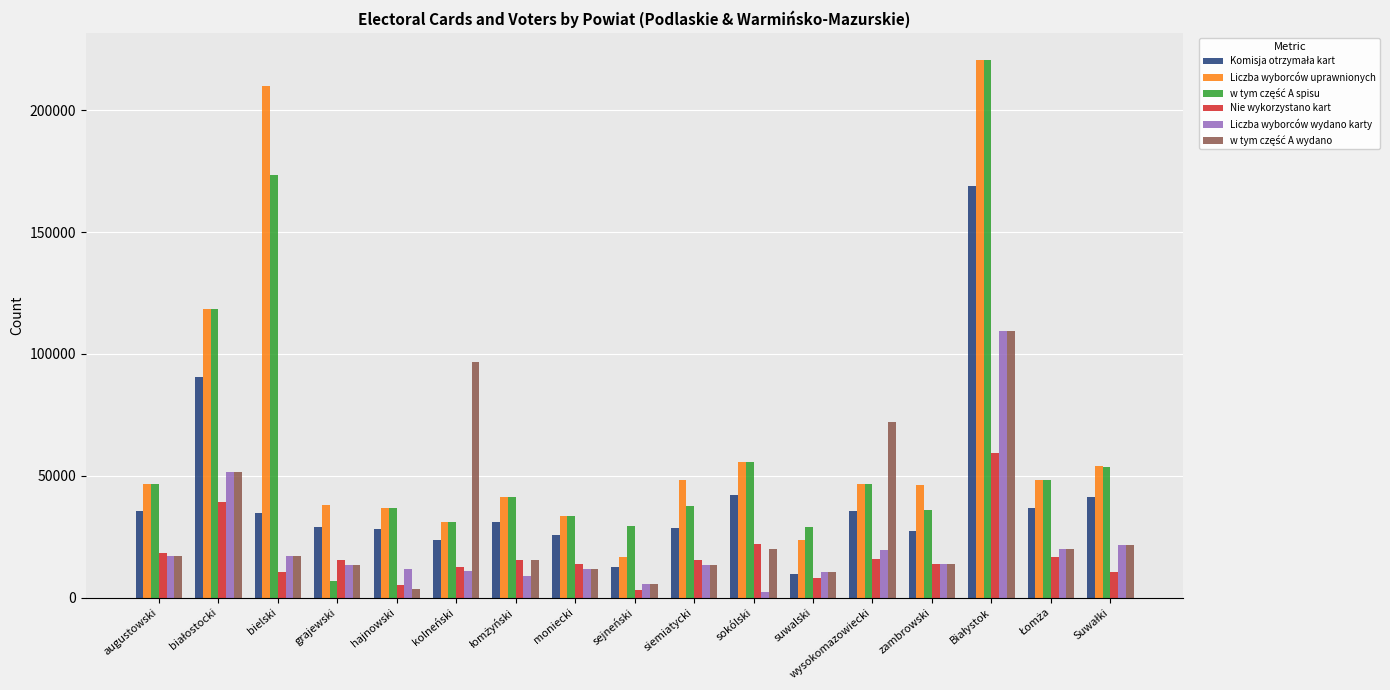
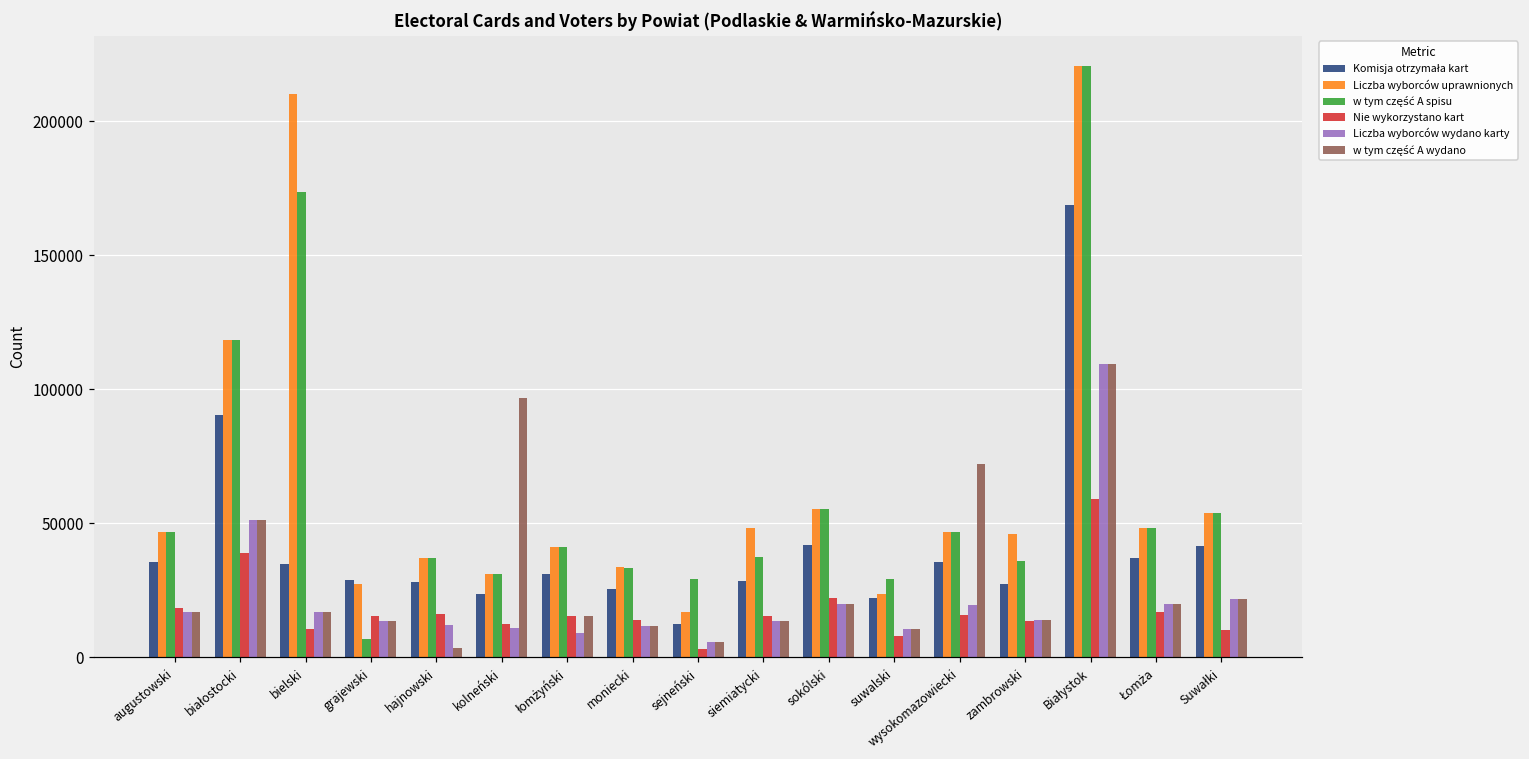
Liczba wyborców uprawnionych, grajewski: 38000 -> 27000
Nie wykorzystano kart, hajnowski: 5000 -> 16000
Liczba wyborców wydano karty, sokólski: 2000 -> 20000
Komisja otrzymała kart, suwalski: 10000 -> 22000
